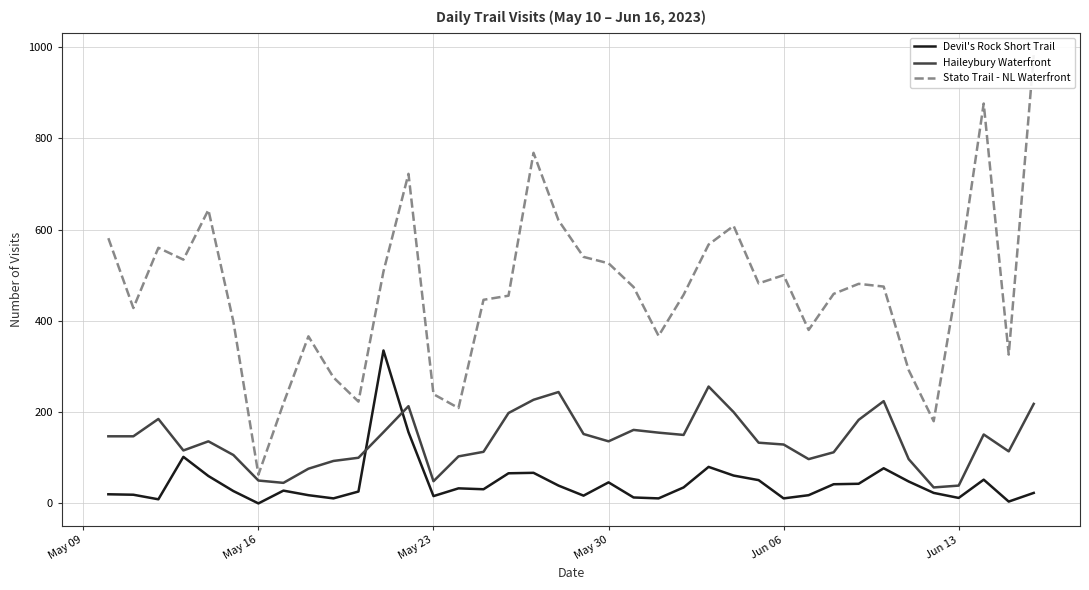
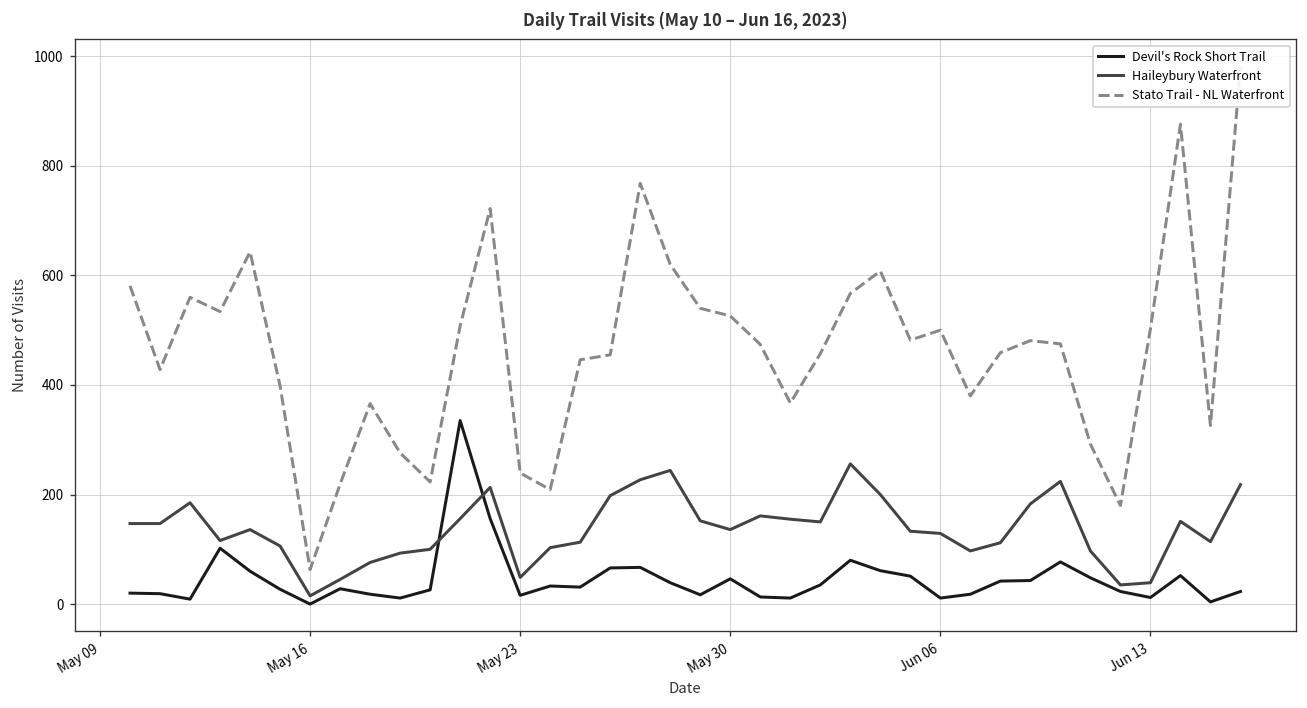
Haileybury Waterfront, May 16: 50 -> 20
